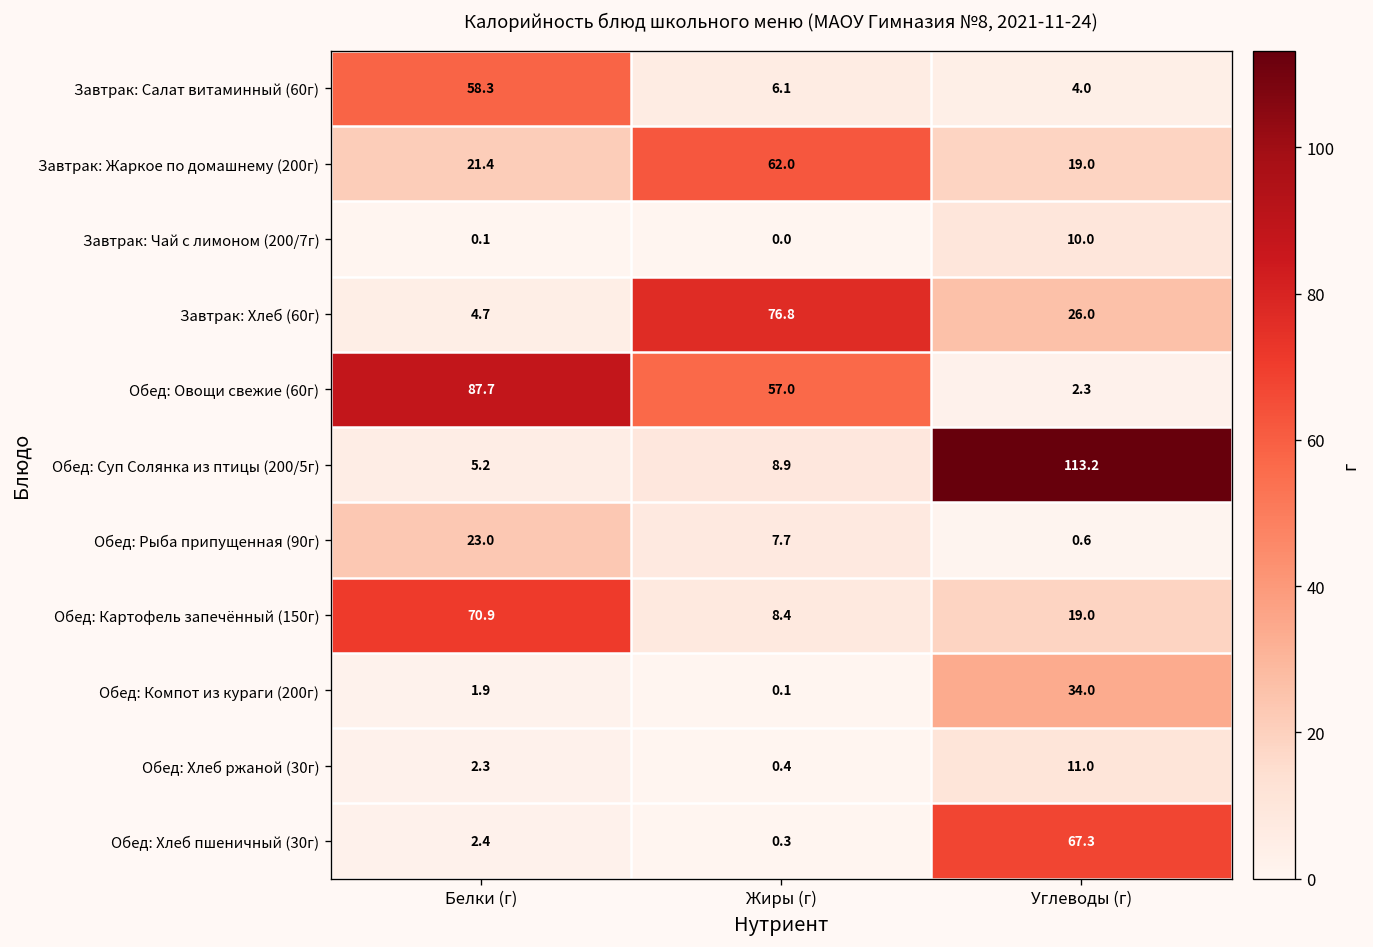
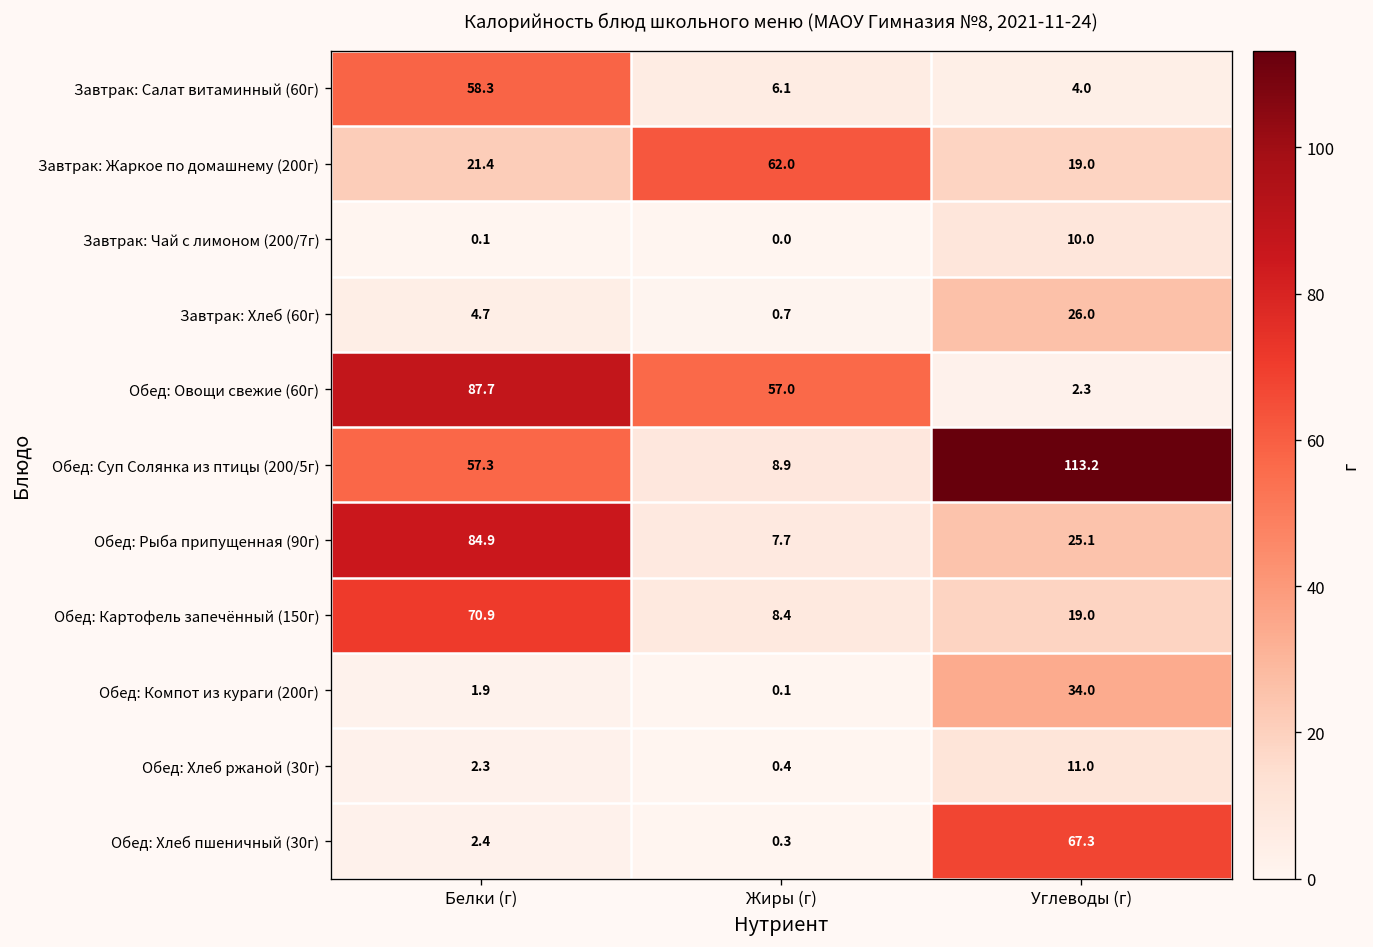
Завтрак: Хлеб (60г), Жиры (г): 76.8 -> 0.7
Обед: Суп Солянка из птицы (200/5г), Белки (г): 5.2 -> 57.3
Обед: Рыба припущенная (90г), Белки (г): 23.0 -> 84.9
Обед: Рыба припущенная (90г), Углеводы (г): 0.6 -> 25.1
